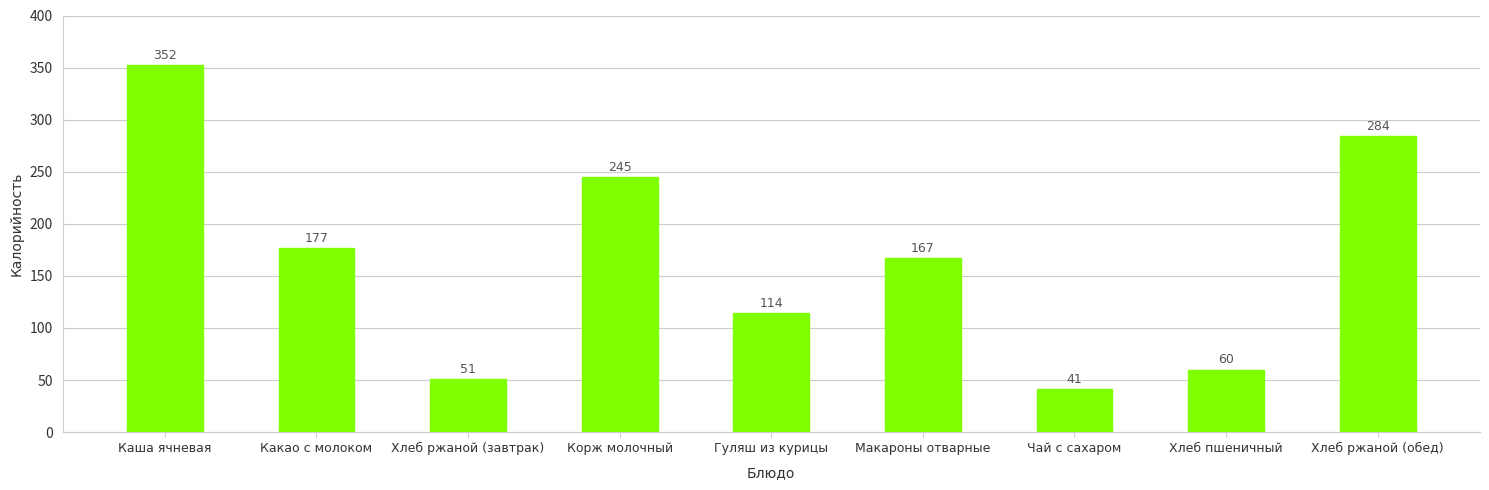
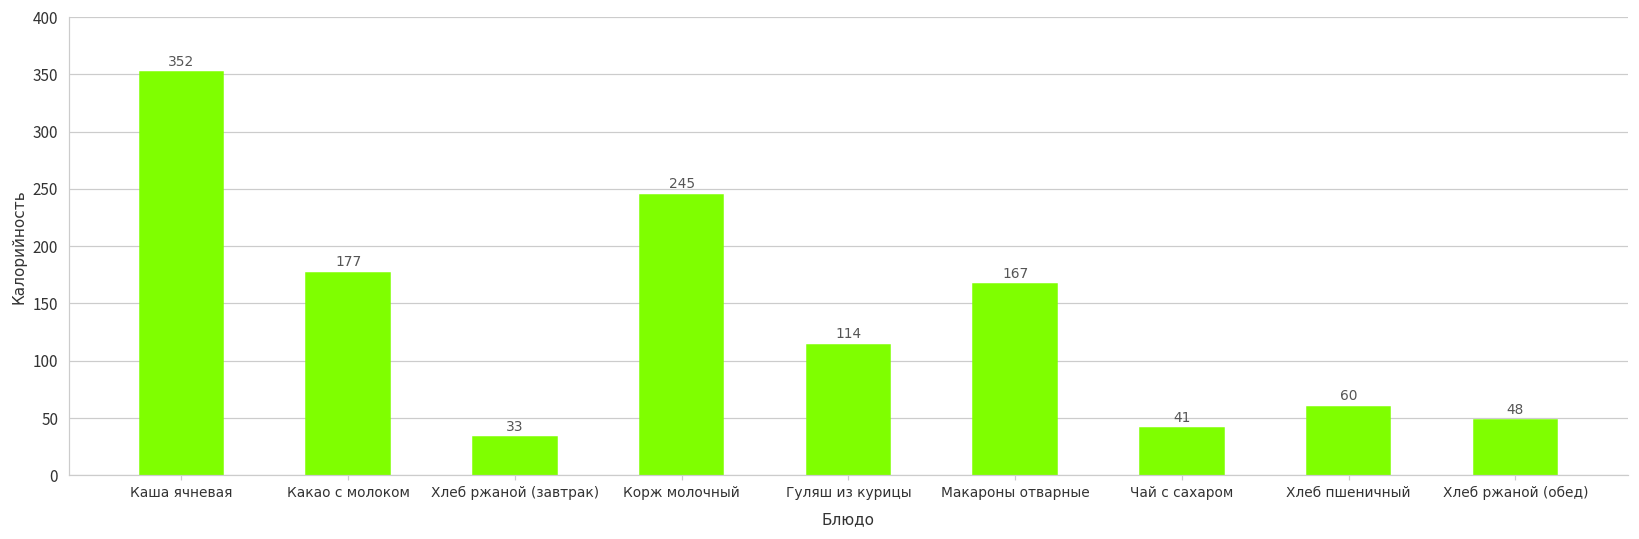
Хлеб ржаной (завтрак): 51 -> 33
Хлеб ржаной (обед): 284 -> 48
